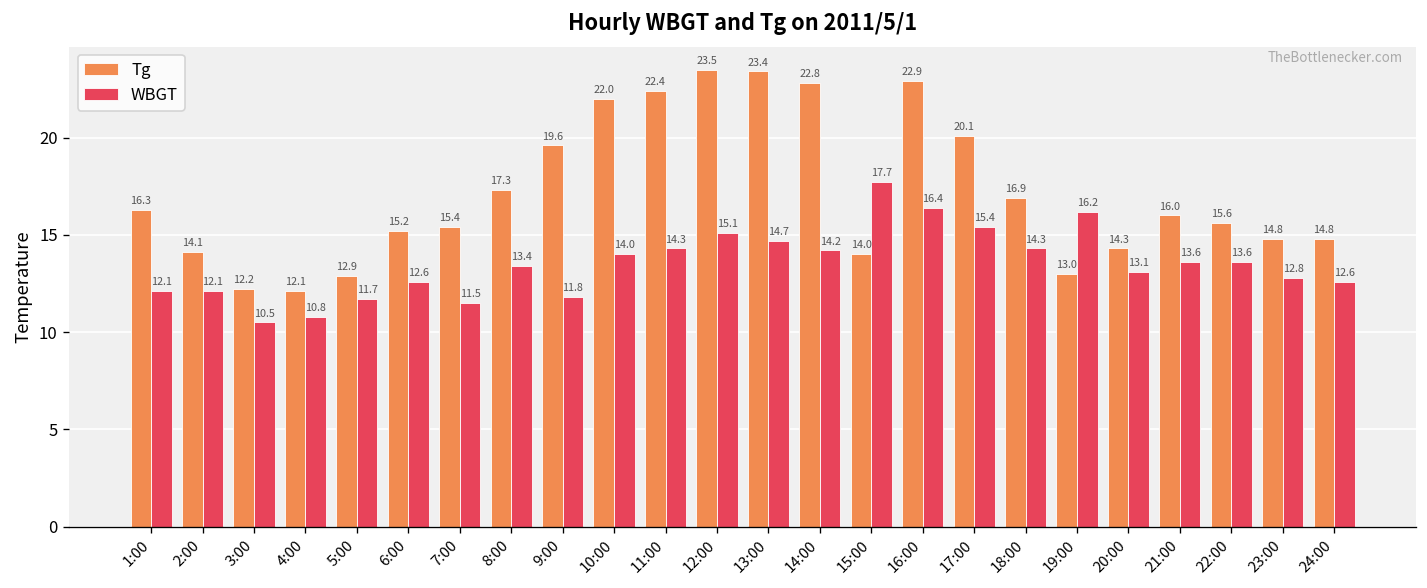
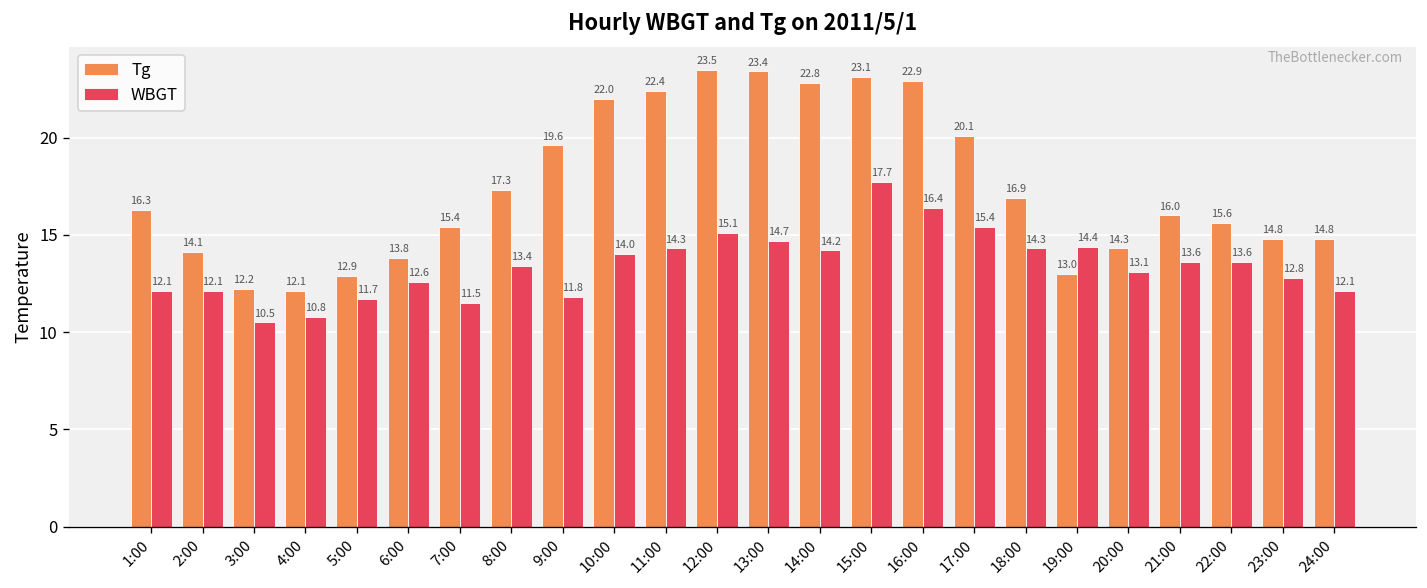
Tg, 6:00: 15.2 -> 13.8
Tg, 15:00: 14.0 -> 23.1
WBGT, 19:00: 16.2 -> 14.4
WBGT, 24:00: 12.6 -> 12.1
